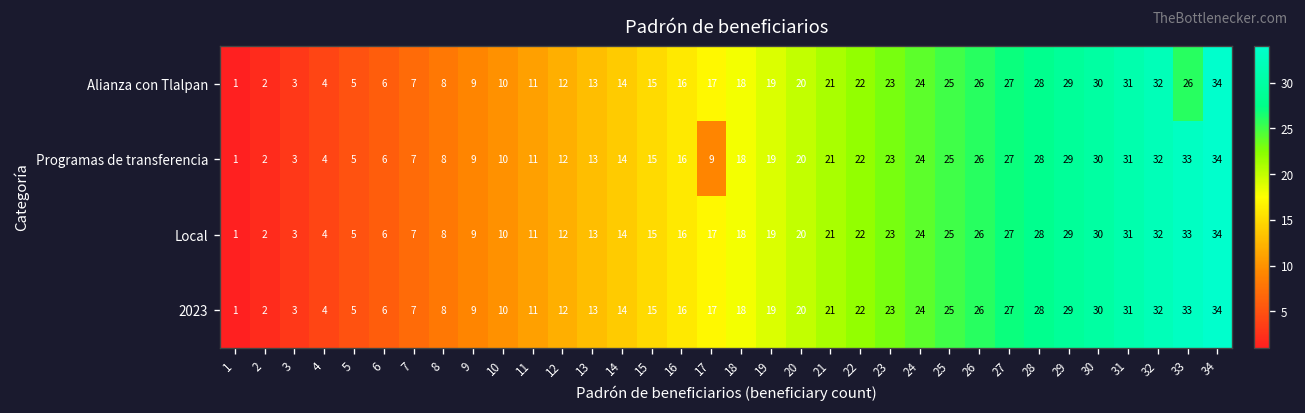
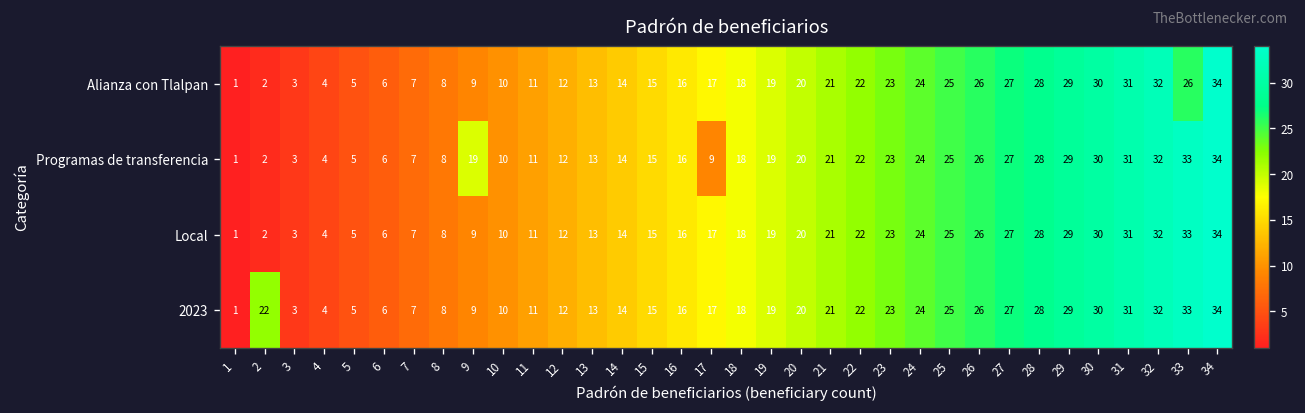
Programas de transferencia, 9: 9 -> 19
2023, 2: 2 -> 22
